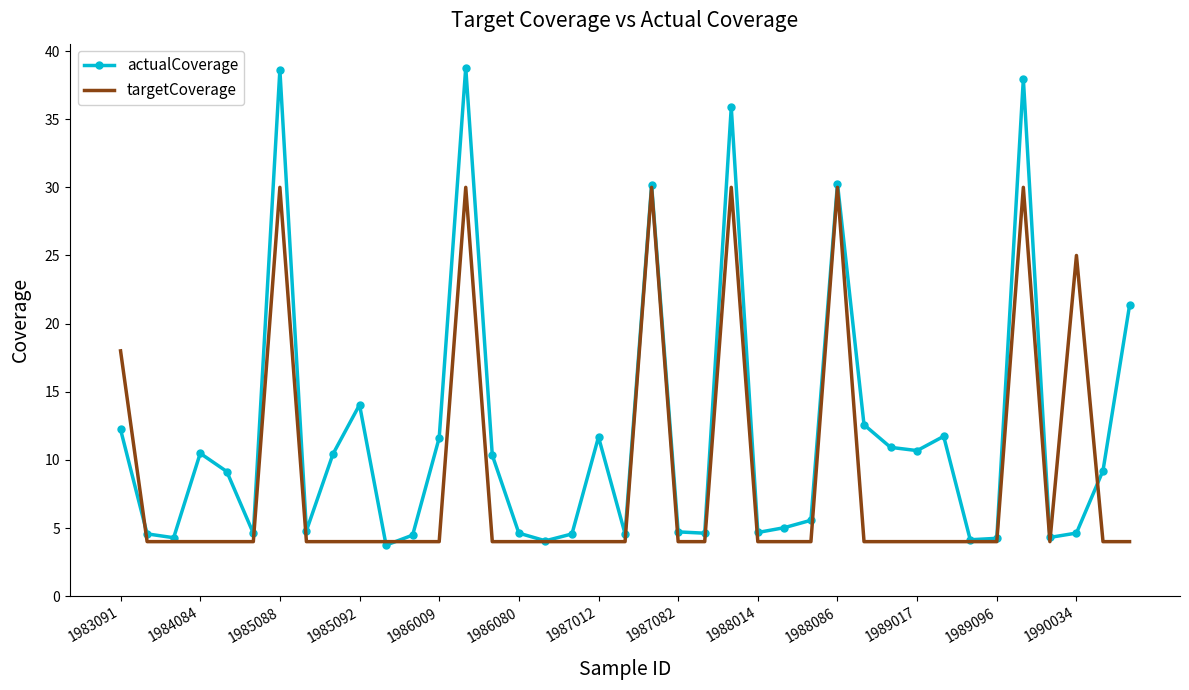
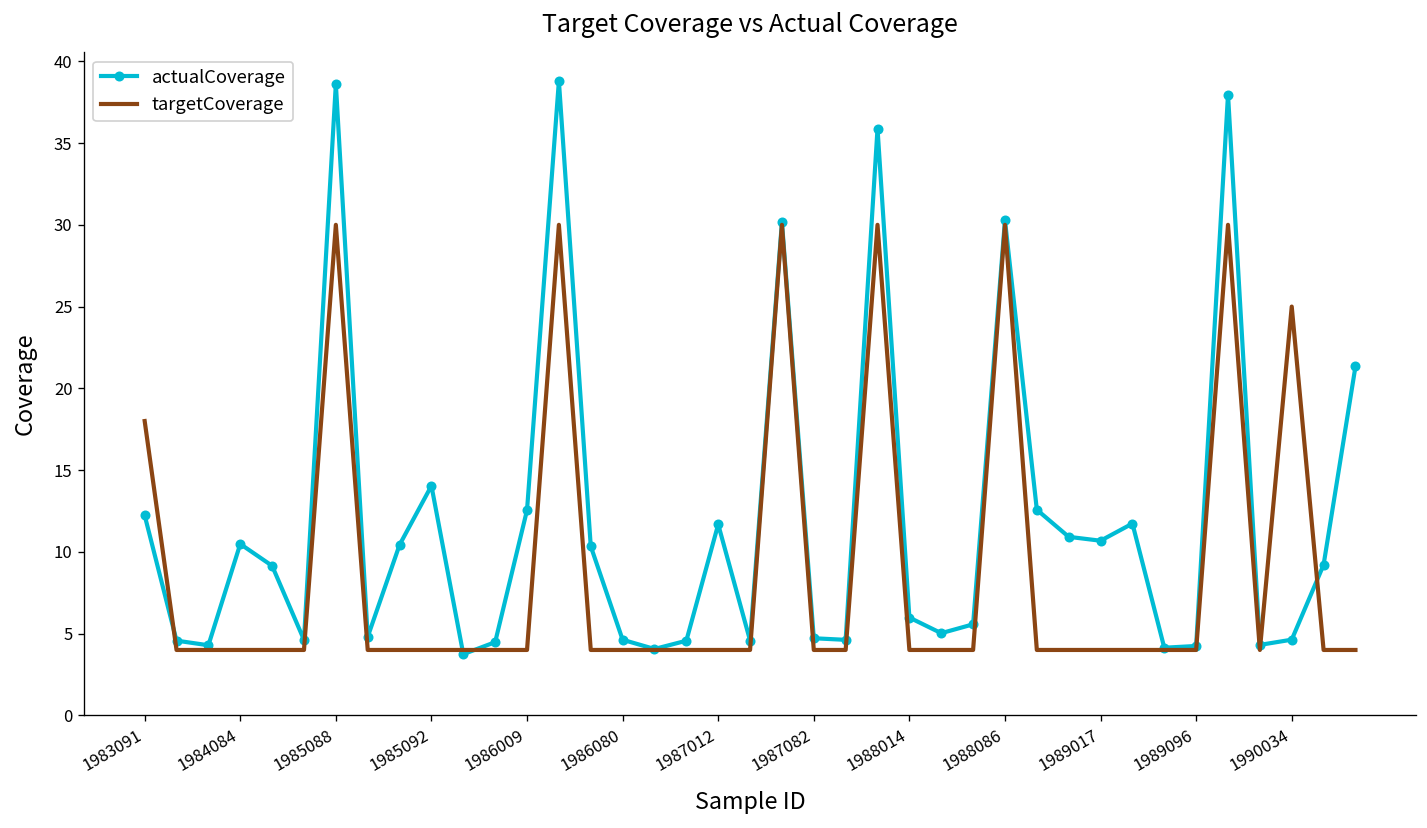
actualCoverage, 1986009: 11.6 -> 12.6
actualCoverage, 1988014: 4.7 -> 6.0
